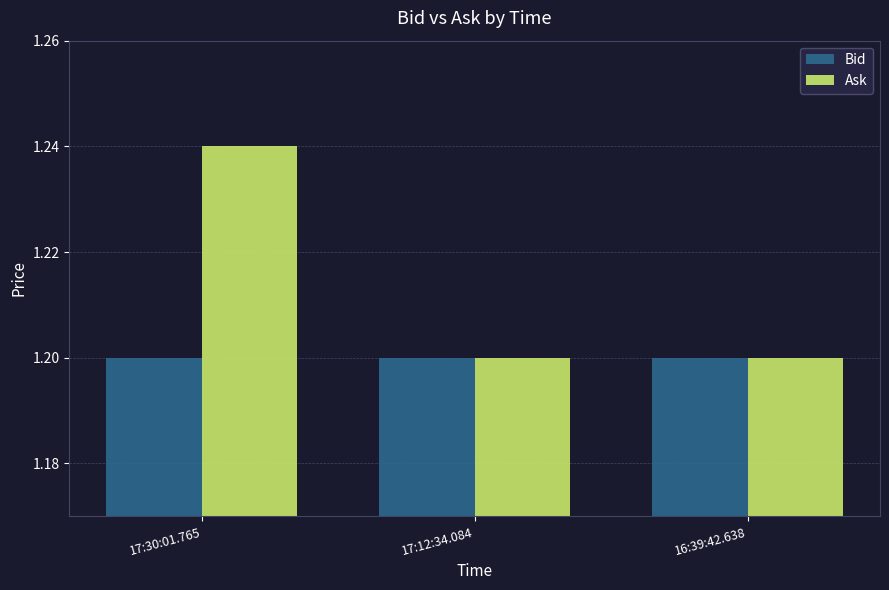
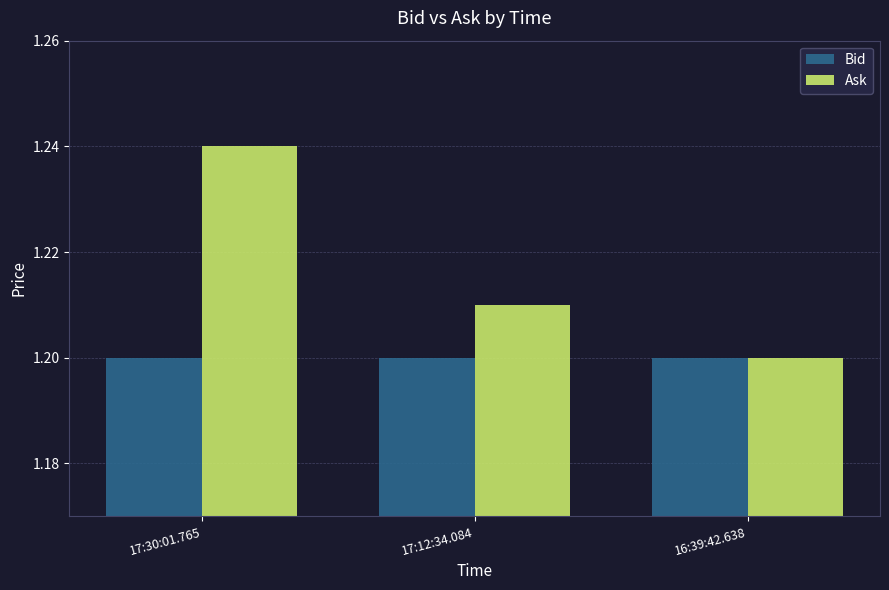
Ask, 17:12:34.084: 1.20 -> 1.21
